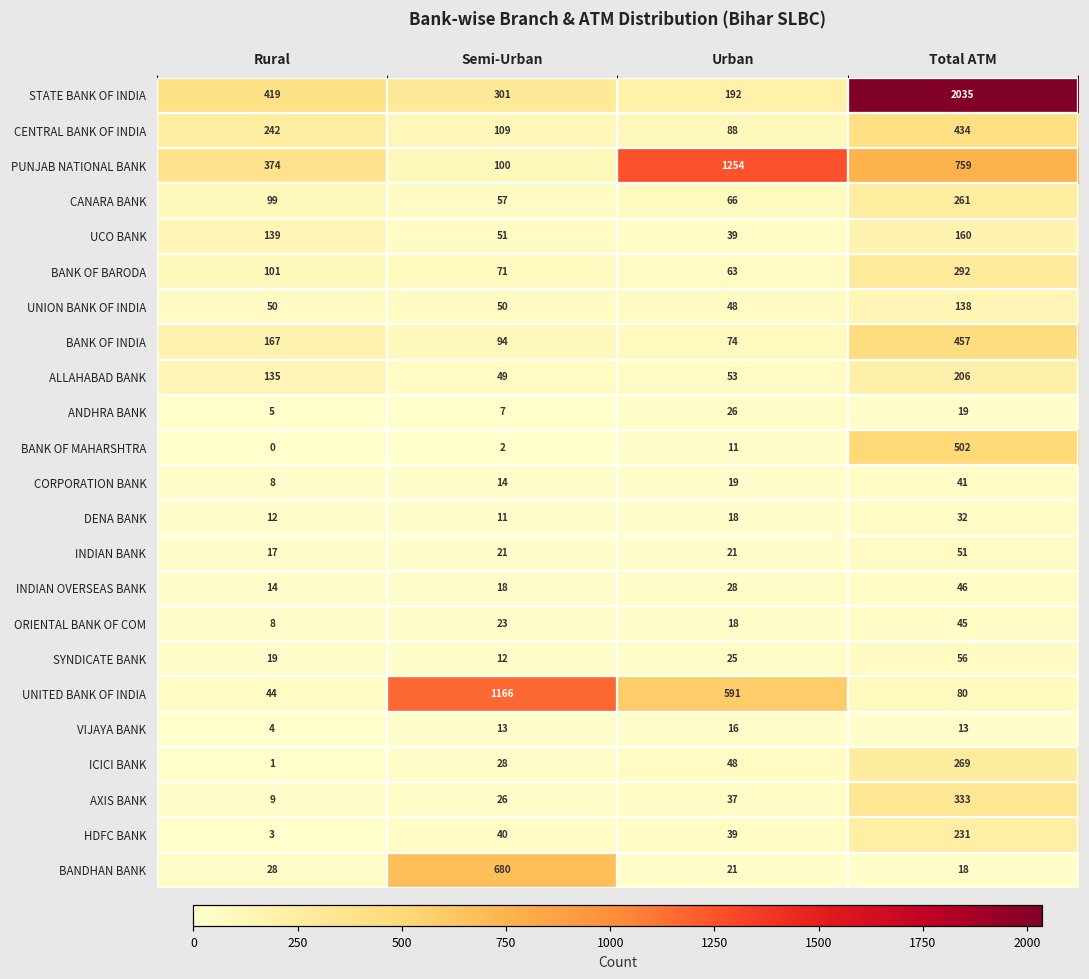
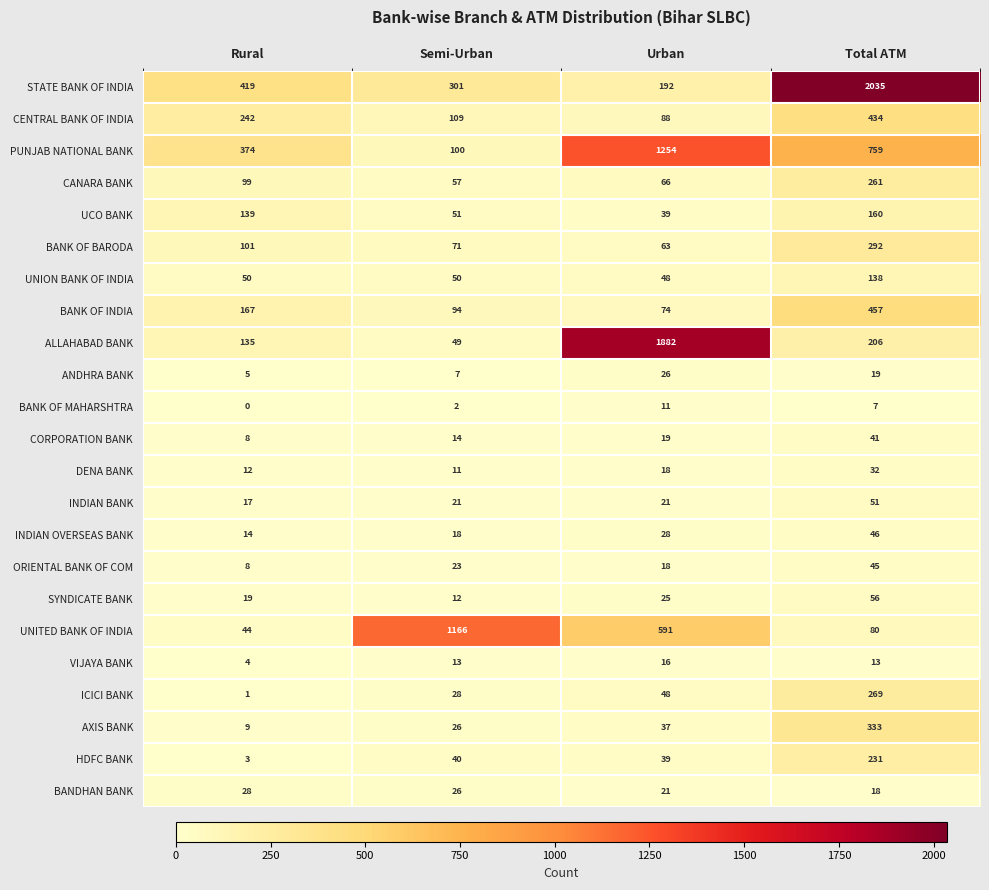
ALLAHABAD BANK, Urban: 53 -> 1882
BANK OF MAHARSHTRA, Total ATM: 502 -> 7
BANDHAN BANK, Semi-Urban: 680 -> 26
